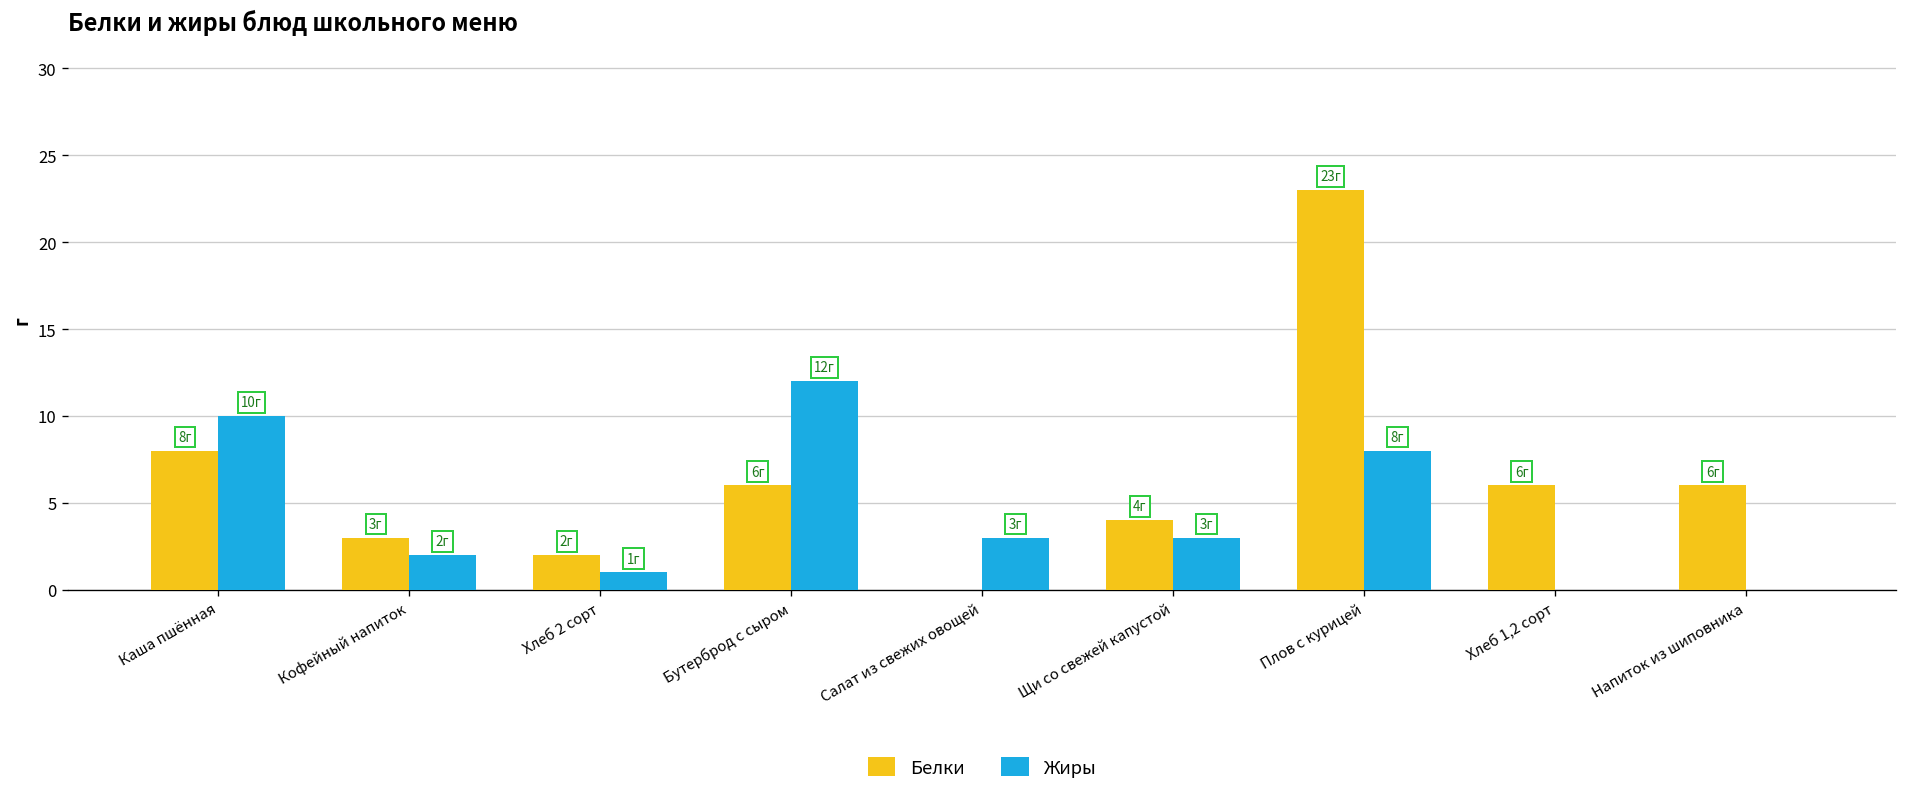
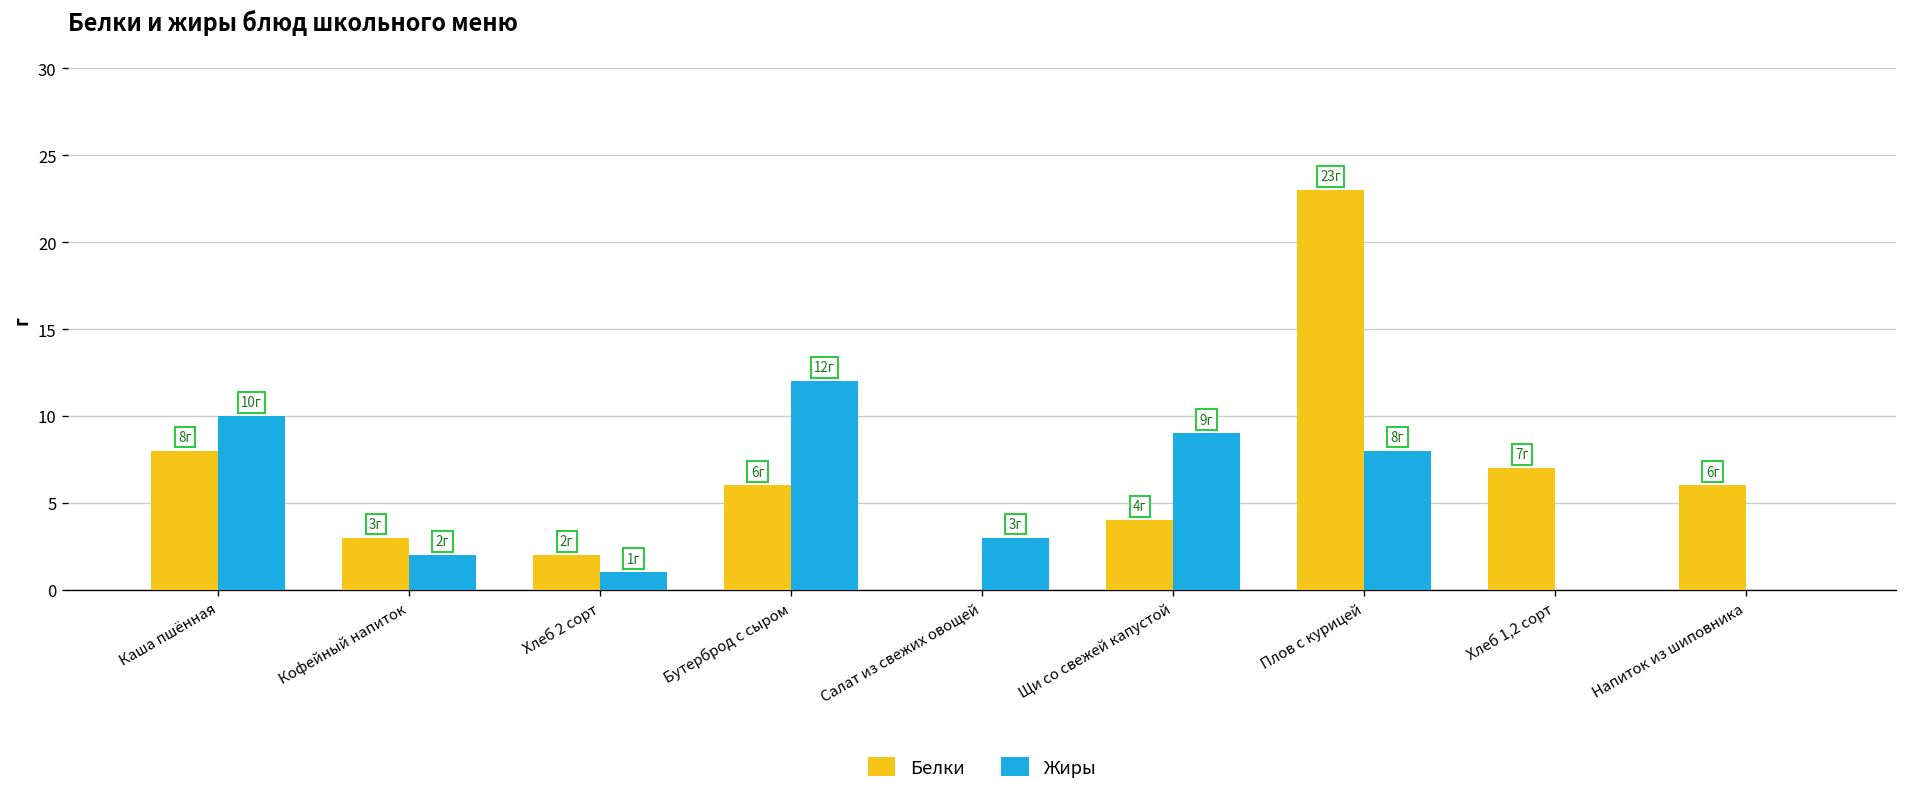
Жиры, Щи со свежей капустой: 3г -> 9г
Белки, Хлеб 1,2 сорт: 6г -> 7г
